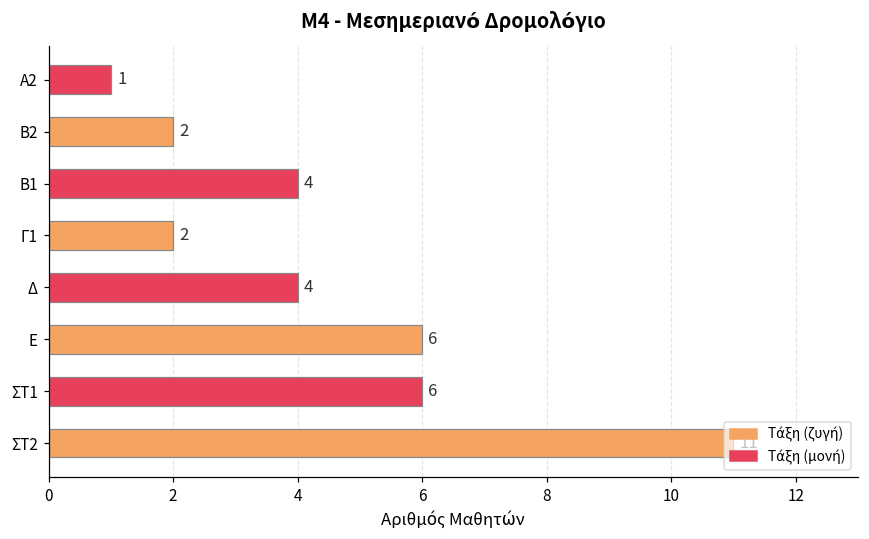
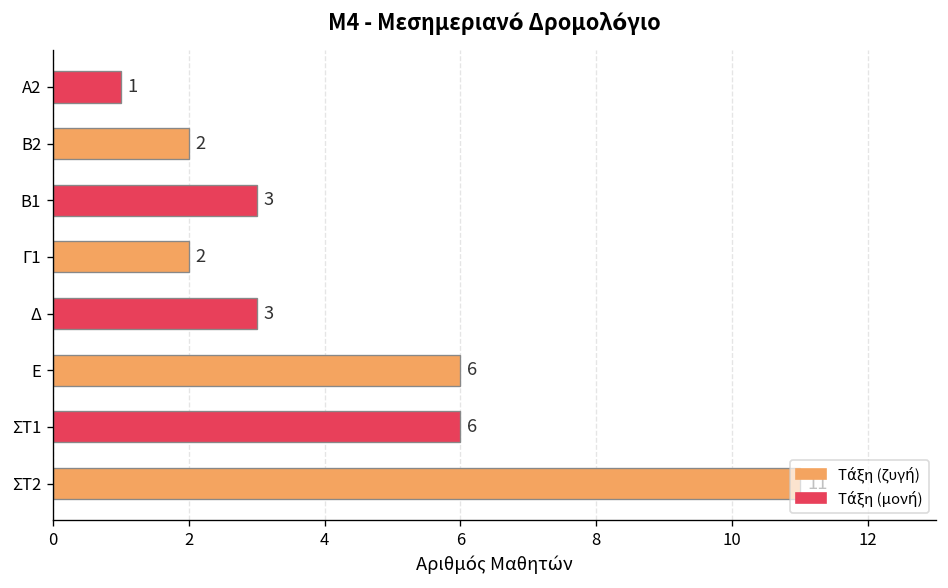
Β1: 4 -> 3
Δ: 4 -> 3
